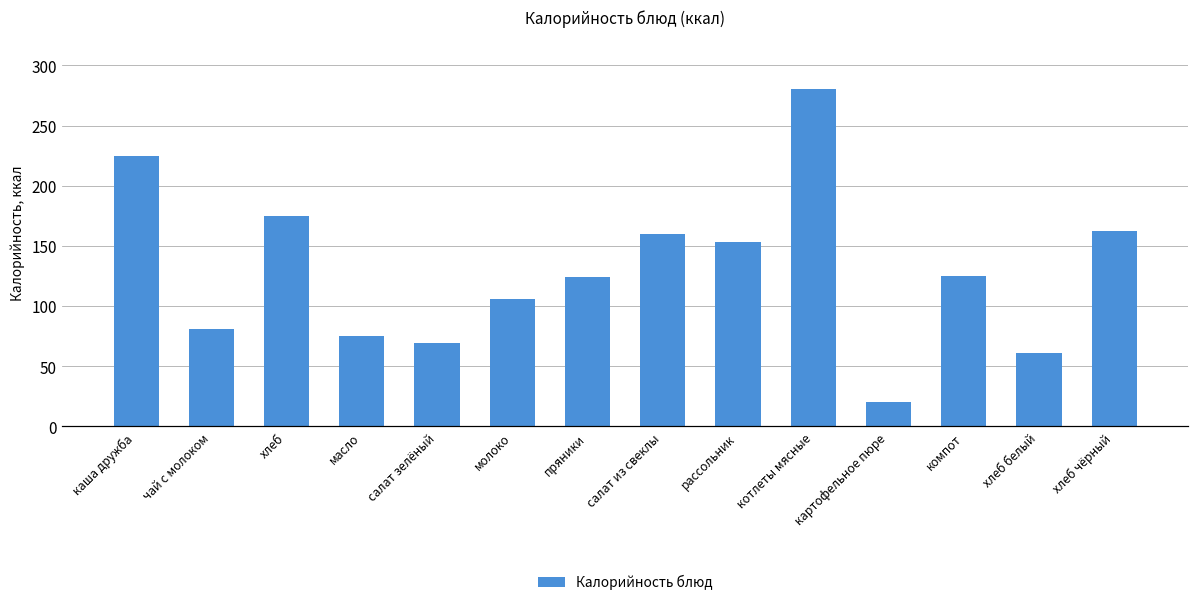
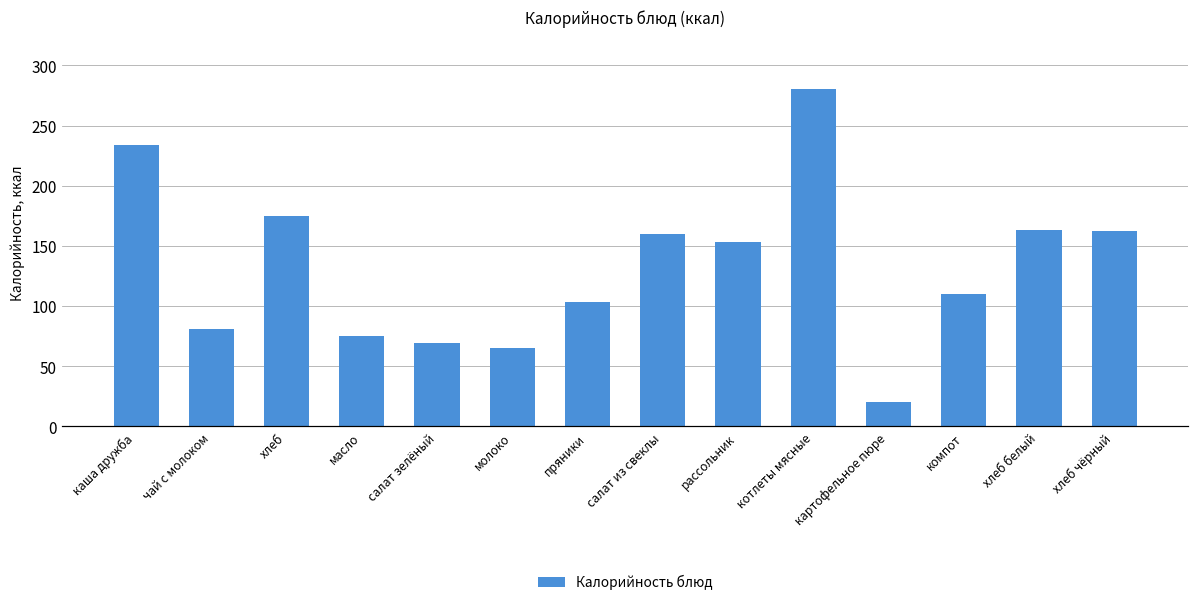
каша дружба: 225 -> 234
молоко: 106 -> 65
пряники: 124 -> 103
компот: 125 -> 110
хлеб белый: 61 -> 163
